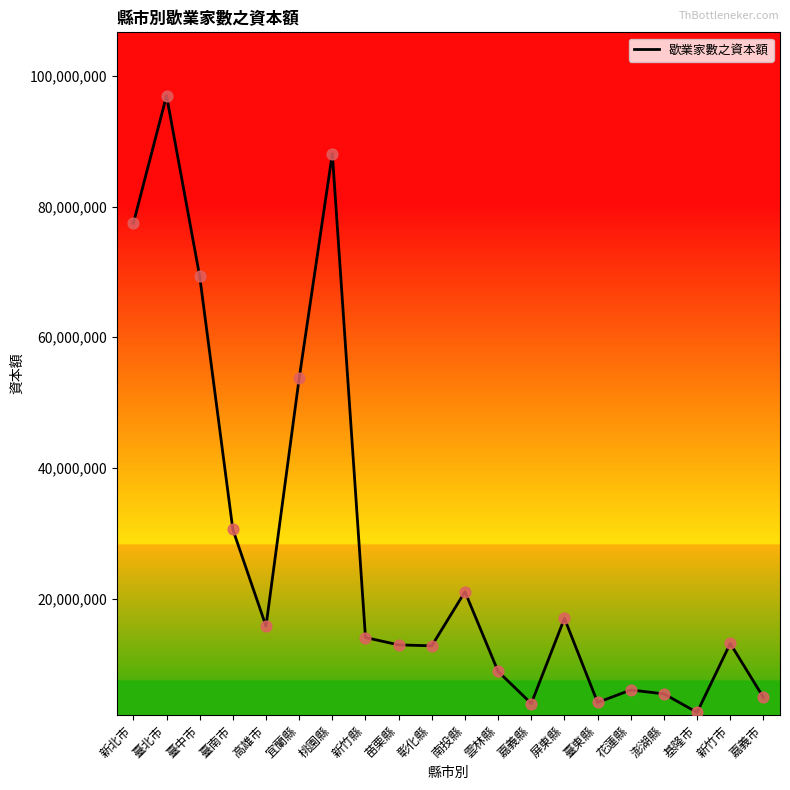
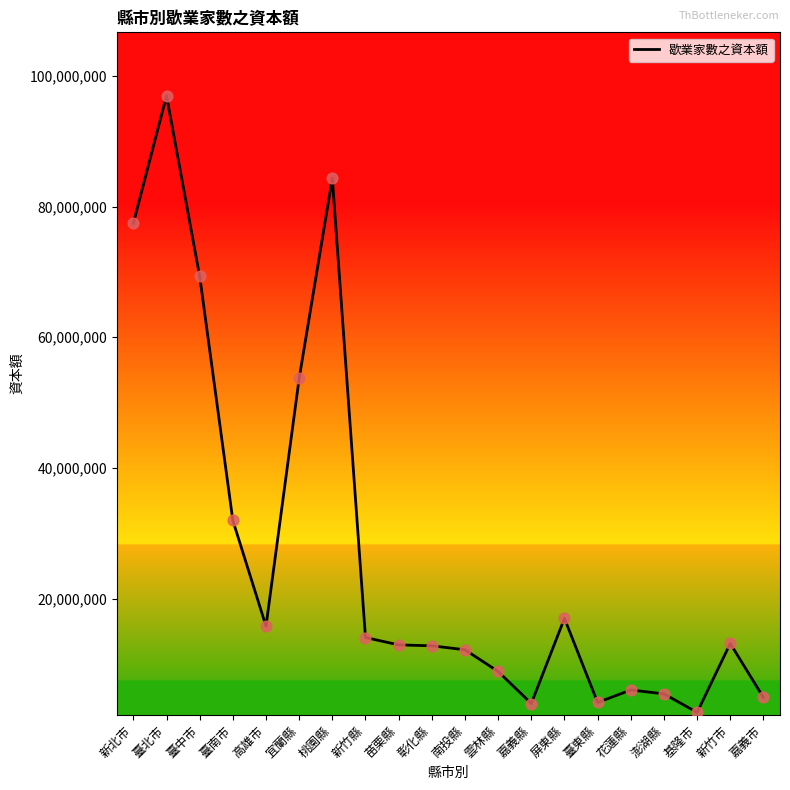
臺南市: 31,000,000 -> 32,000,000
桃園縣: 88,000,000 -> 84,000,000
南投縣: 21,000,000 -> 12,000,000
